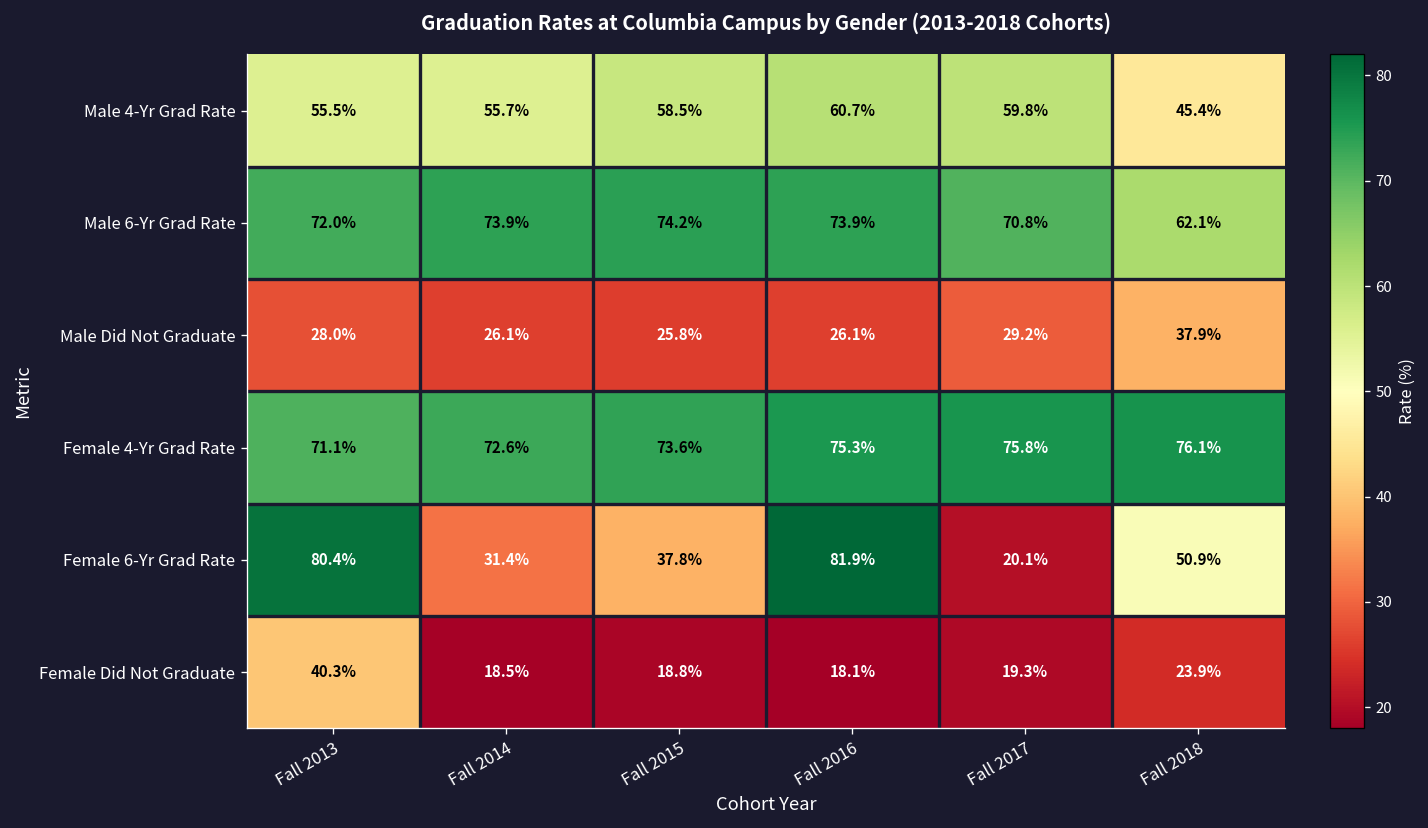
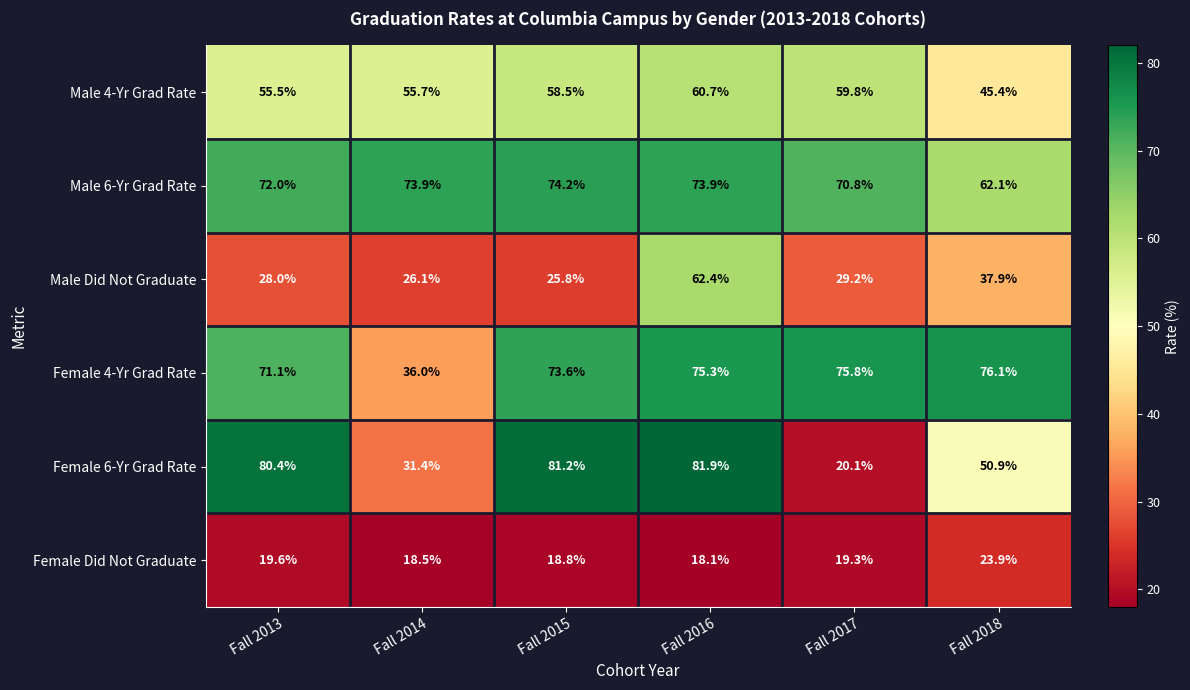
Male Did Not Graduate, Fall 2016: 26.1% -> 62.4%
Female 4-Yr Grad Rate, Fall 2014: 72.6% -> 36.0%
Female 6-Yr Grad Rate, Fall 2015: 37.8% -> 81.2%
Female Did Not Graduate, Fall 2013: 40.3% -> 19.6%
